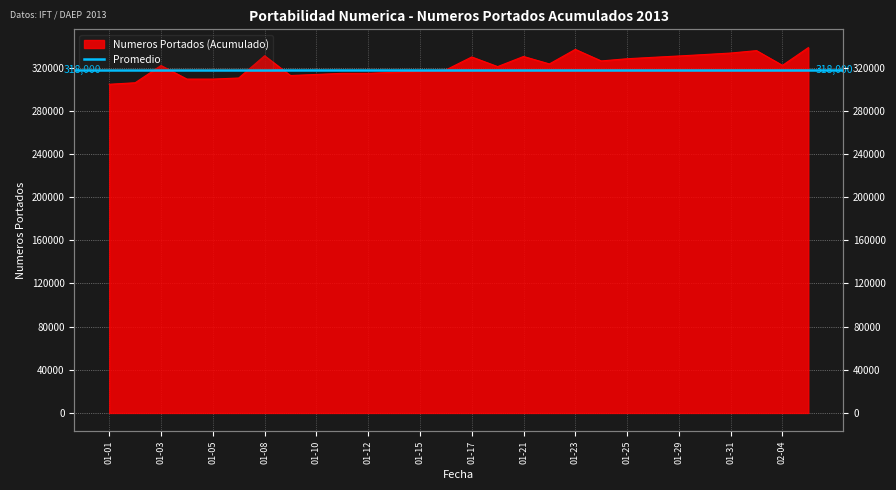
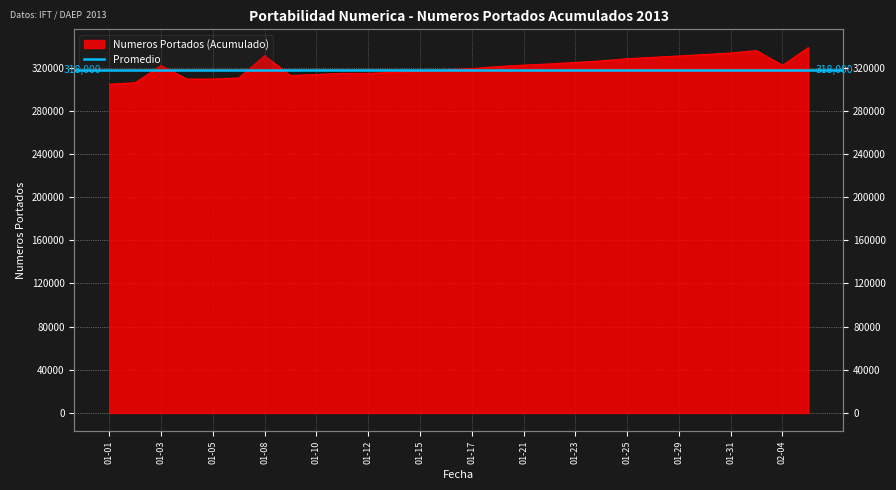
01-17: 330000 -> 319000
01-21: 330000 -> 322000
01-23: 337000 -> 325000
